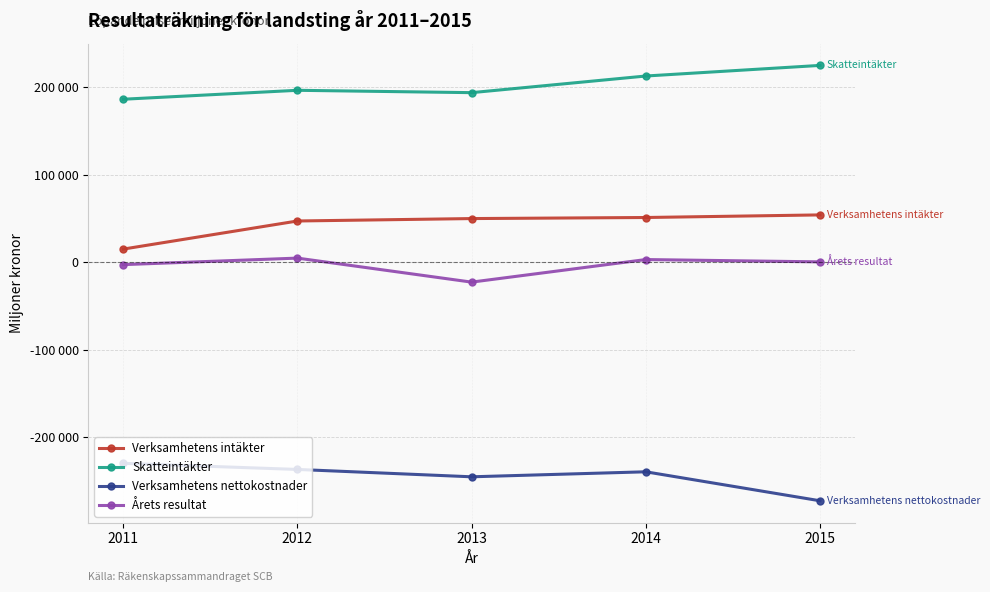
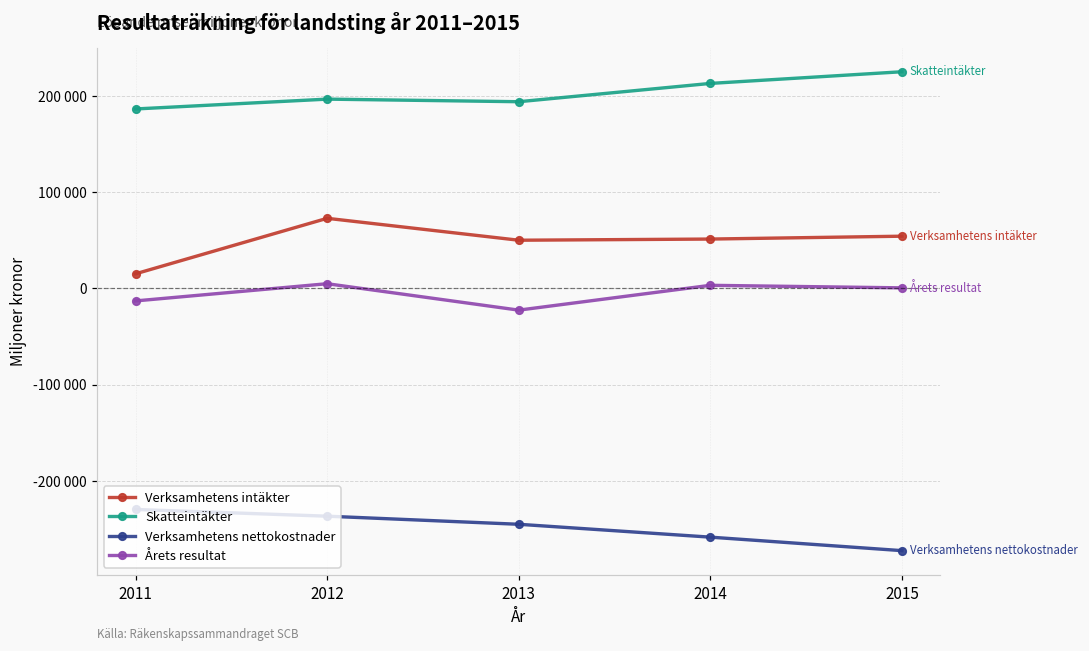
Årets resultat, 2011: 0 -> -10000
Verksamhetens intäkter, 2012: 50000 -> 70000
Verksamhetens nettokostnader, 2014: -240000 -> -260000
